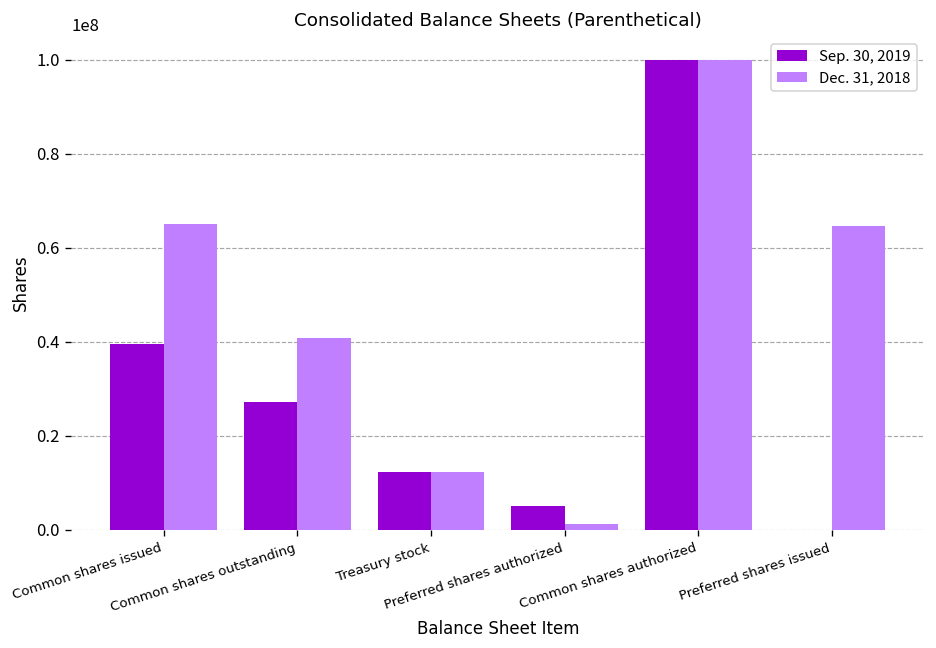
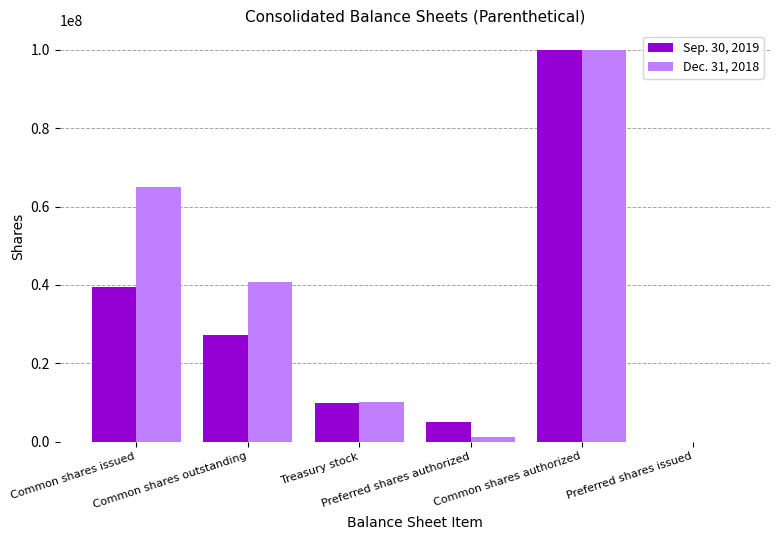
Sep. 30, 2019, Treasury stock: 12000000 -> 10000000
Dec. 31, 2018, Treasury stock: 12000000 -> 10000000
Dec. 31, 2018, Preferred shares issued: 65000000 -> 0
